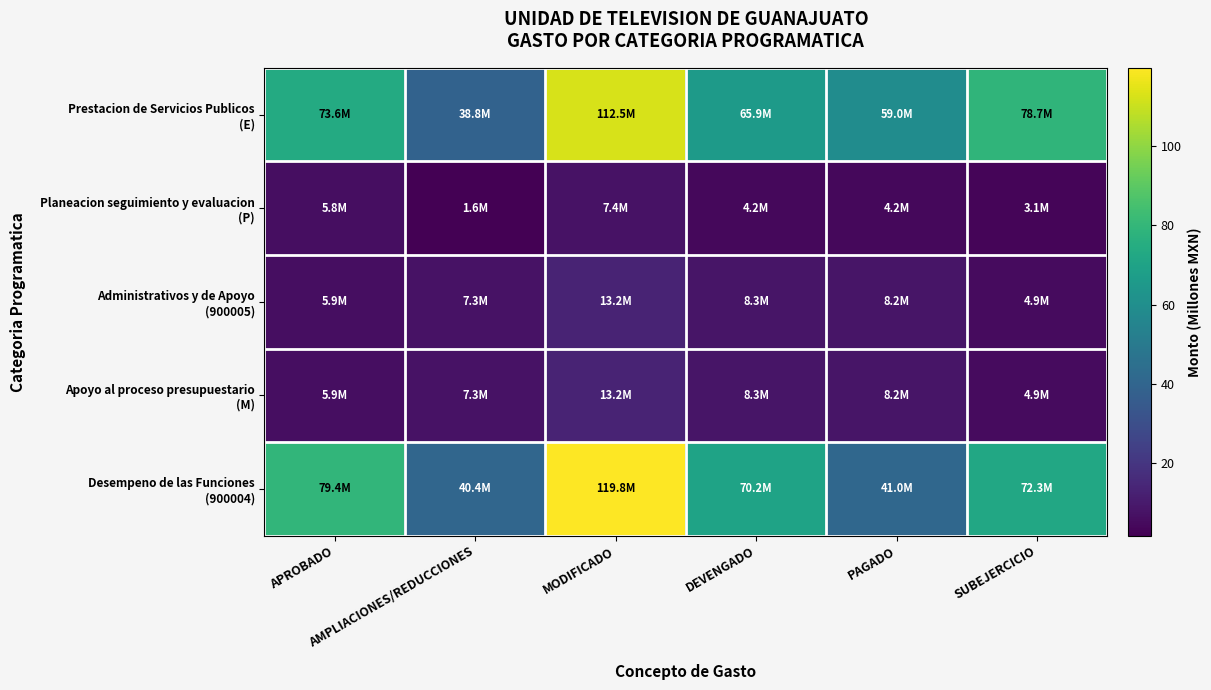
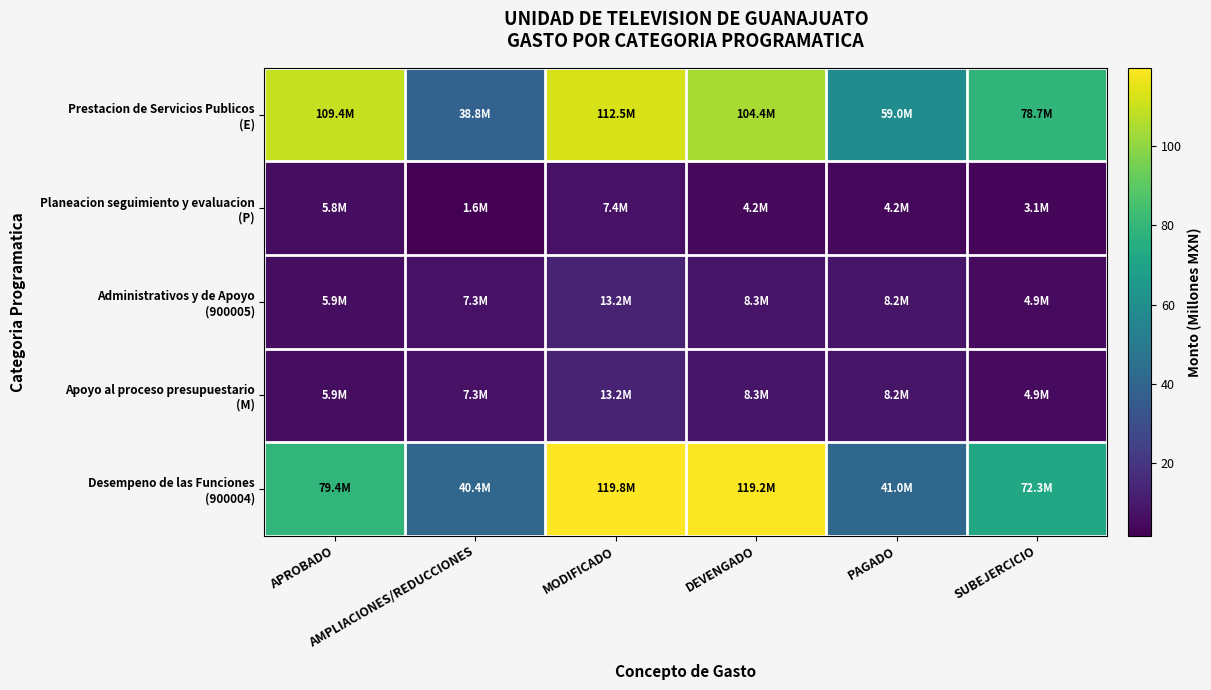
Prestacion de Servicios Publicos (E), APROBADO: 73.6M -> 109.4M
Prestacion de Servicios Publicos (E), DEVENGADO: 65.9M -> 104.4M
Desempeno de las Funciones (900004), DEVENGADO: 70.2M -> 119.2M
